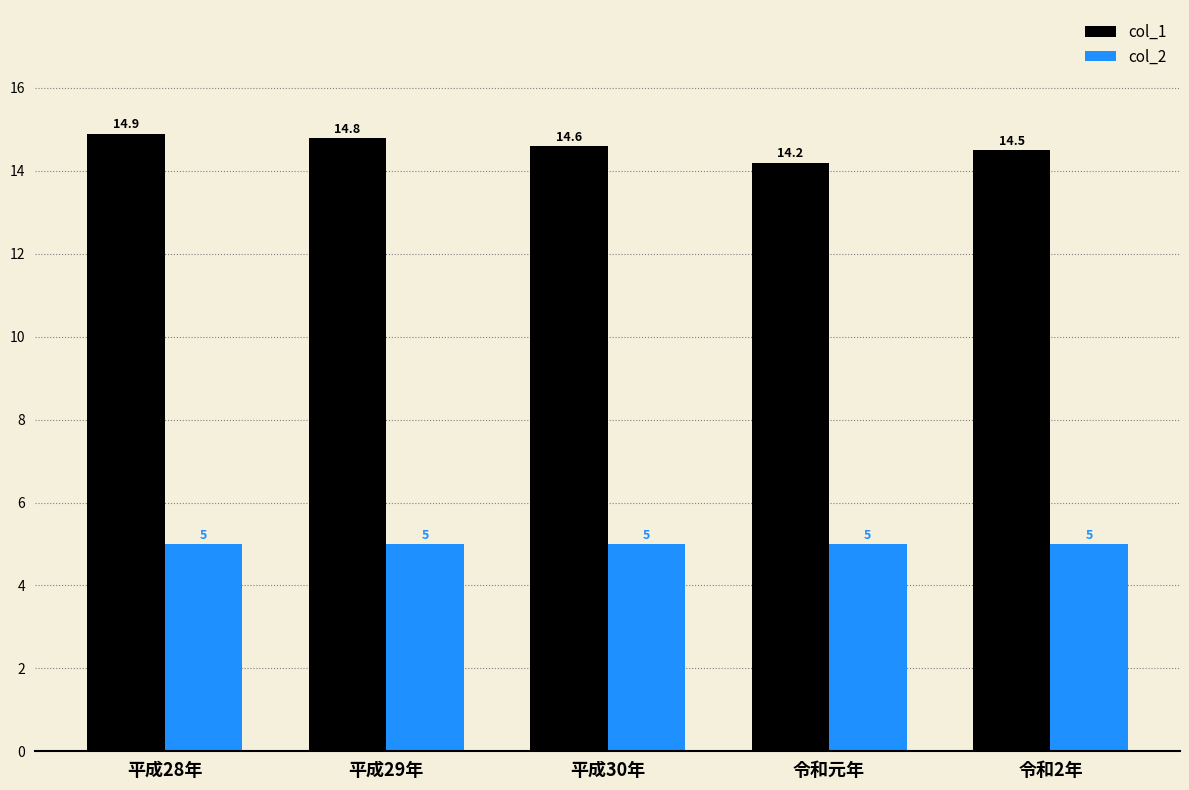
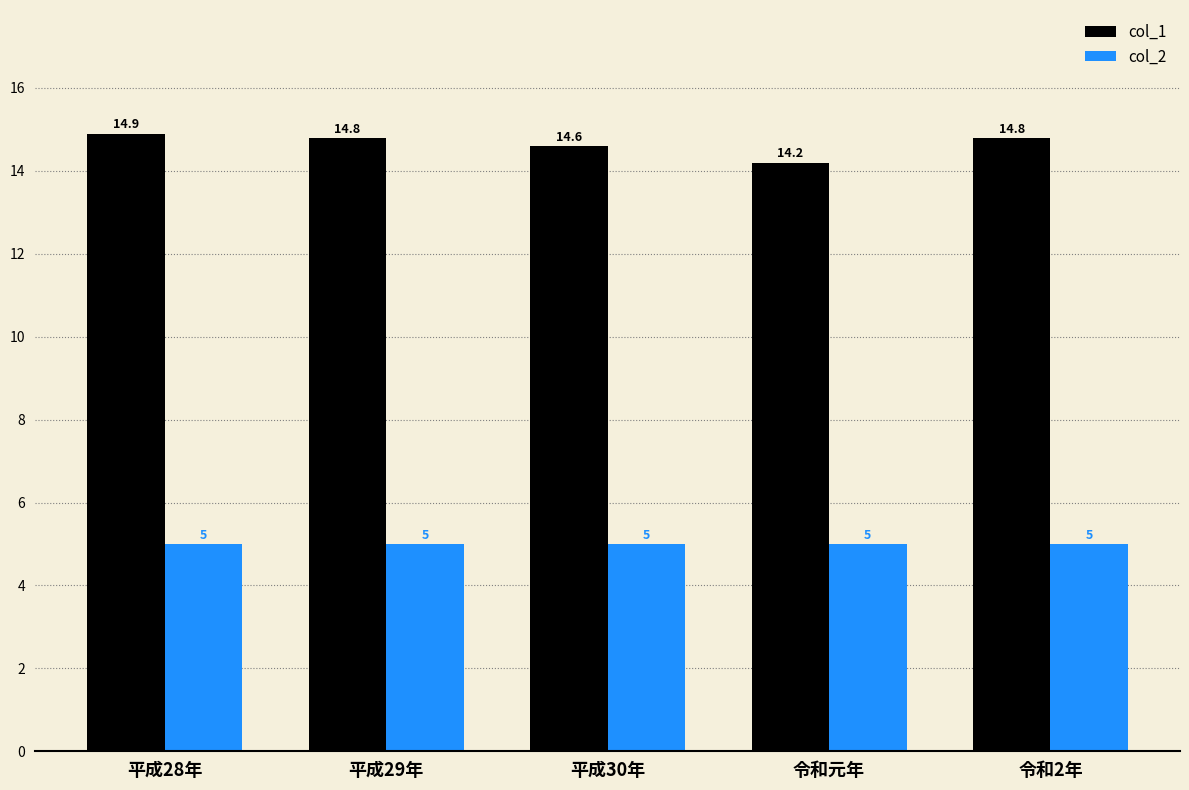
col_1, 令和2年: 14.5 -> 14.8
